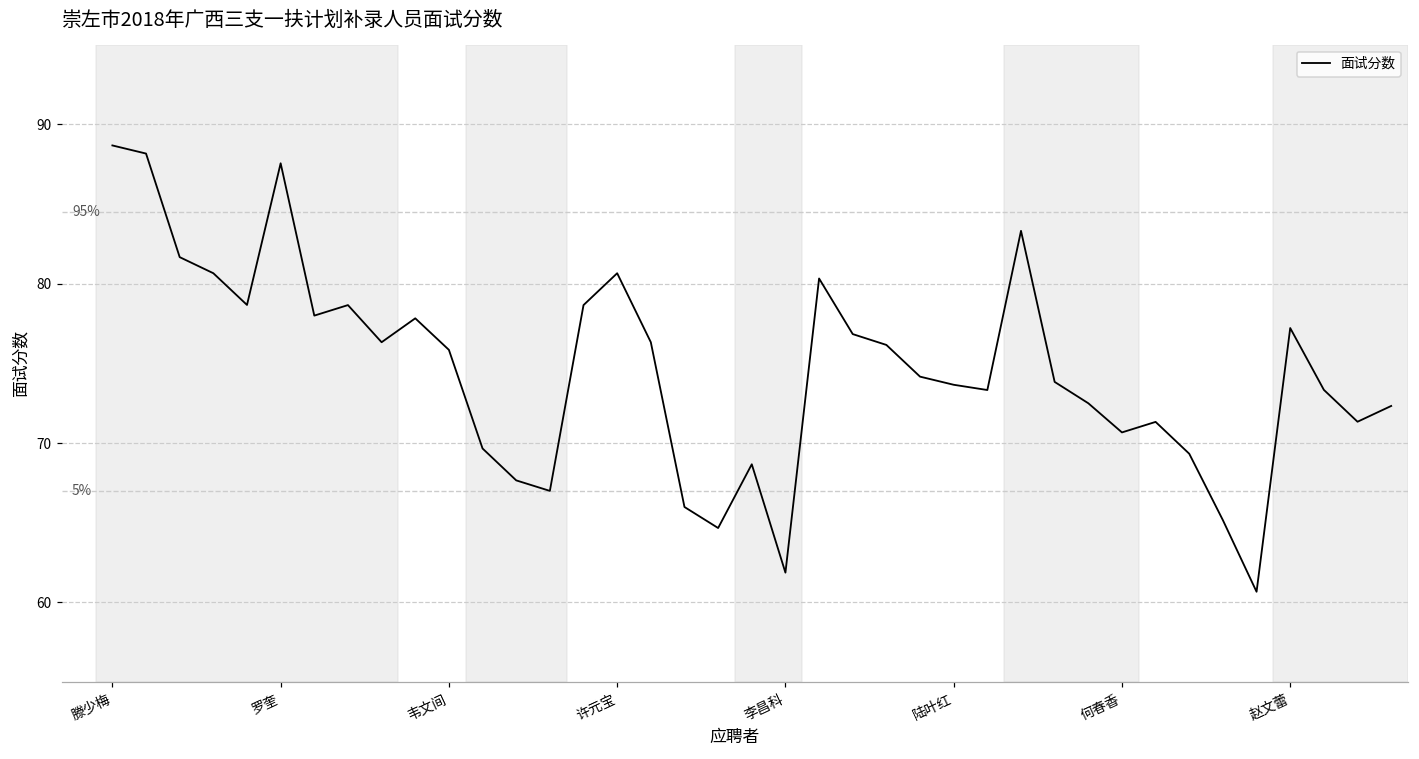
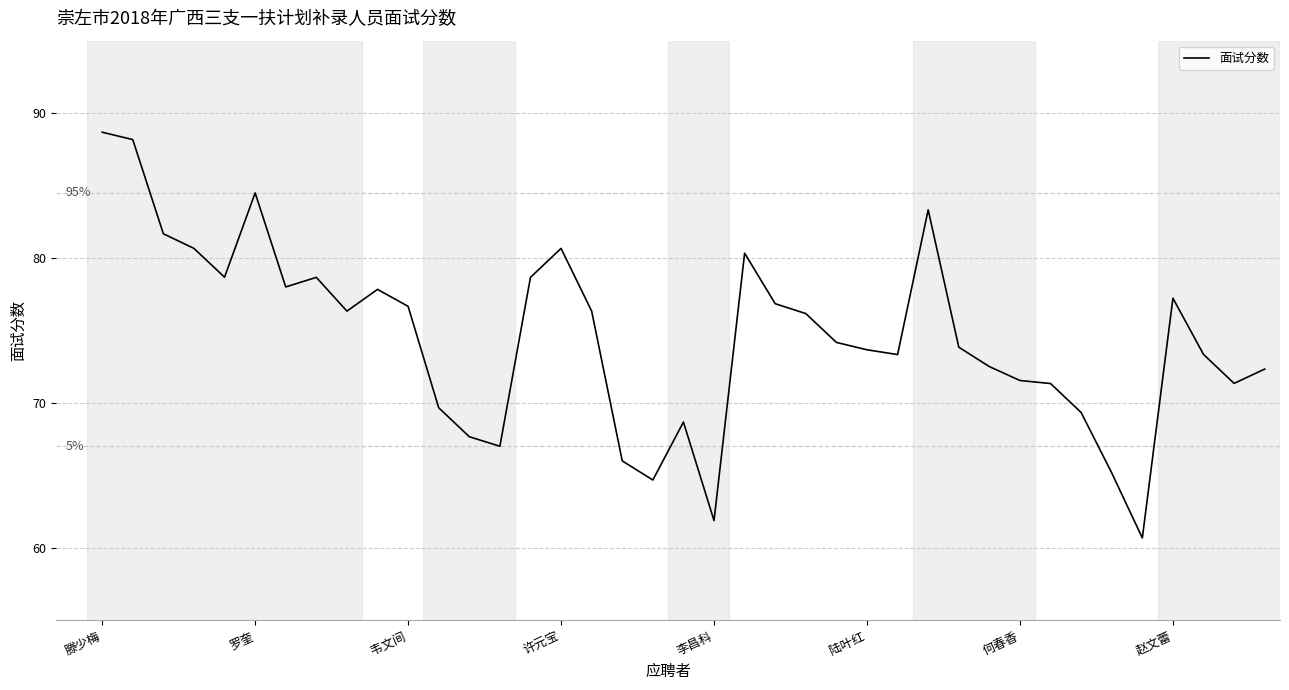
罗奎: 87.6 -> 84.5
韦文间: 75.9 -> 76.7
何春香: 70.7 -> 71.5
